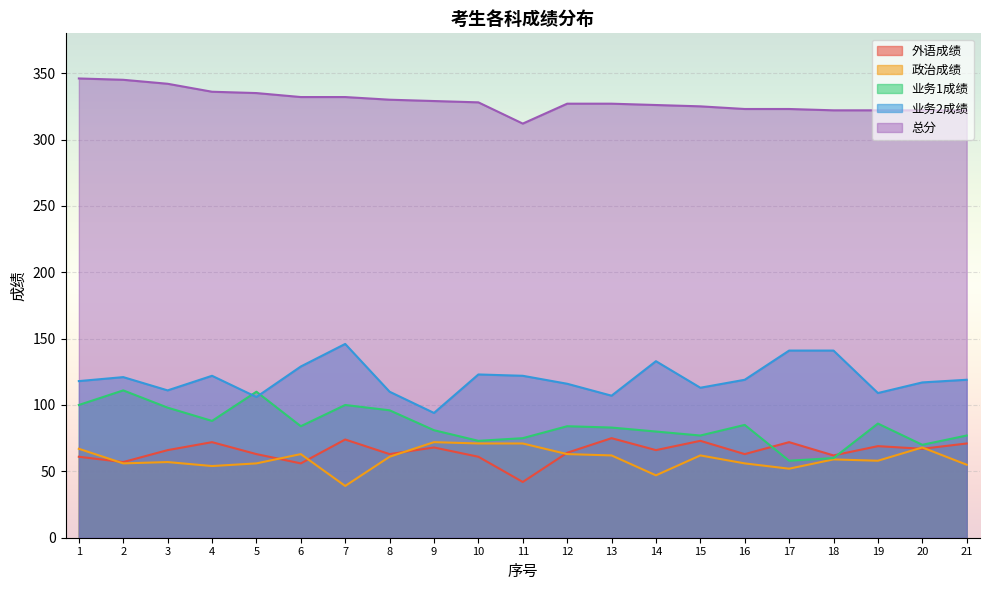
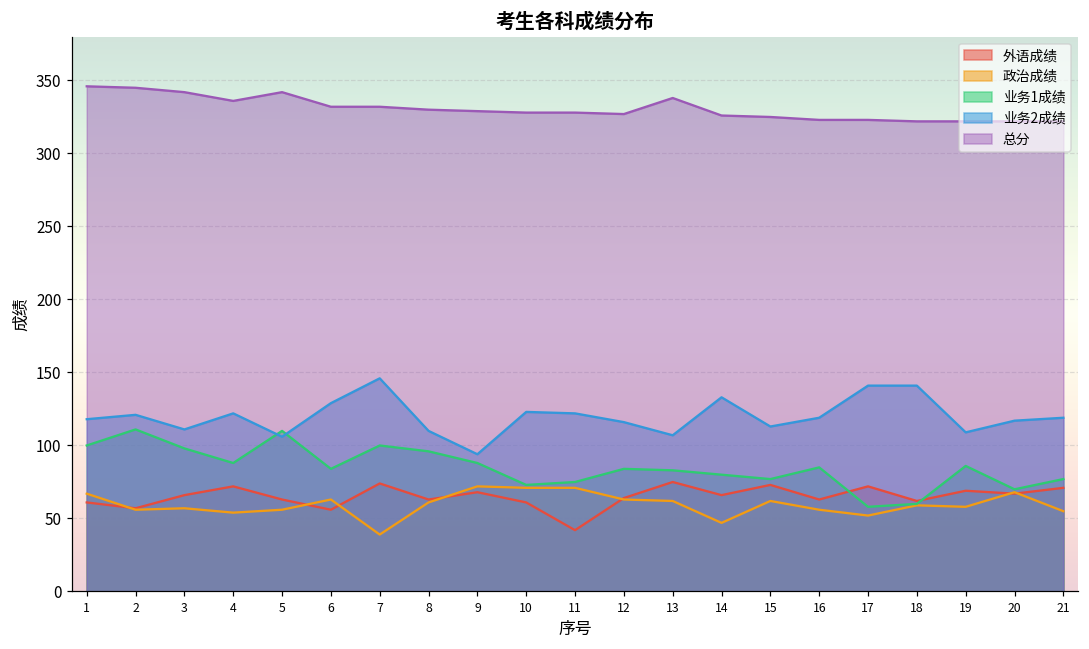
总分, 5: 335 -> 342
业务1成绩, 9: 81 -> 88
总分, 11: 312 -> 328
总分, 13: 327 -> 338
